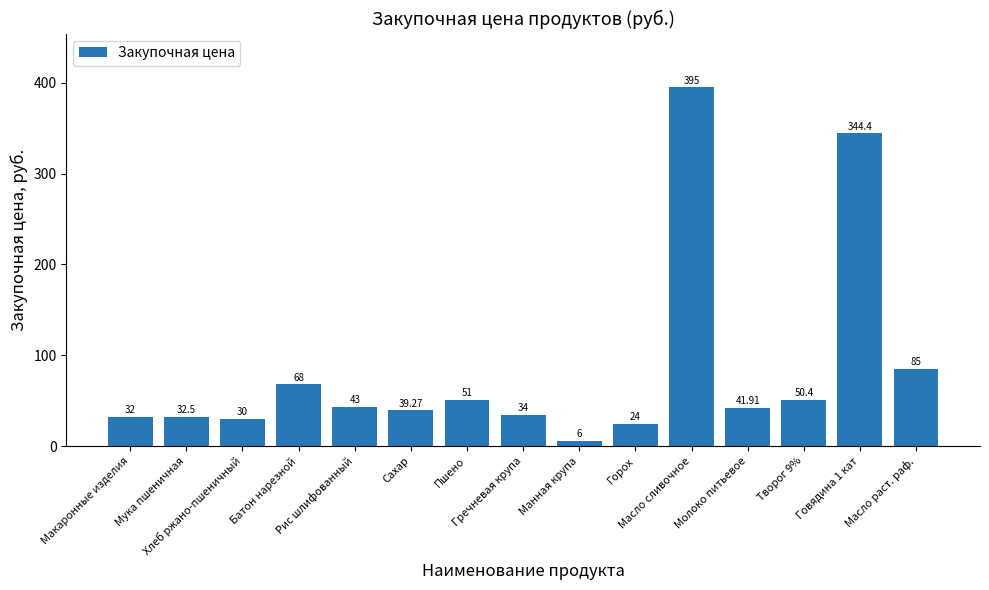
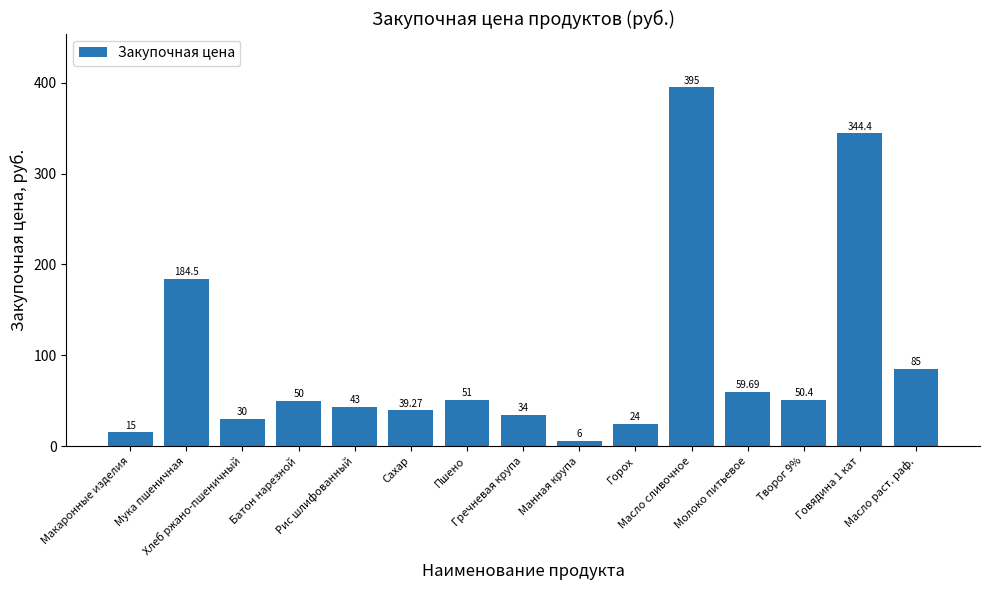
Макаронные изделия: 32 -> 15
Мука пшеничная: 32.5 -> 184.5
Батон нарезной: 68 -> 50
Молоко питьевое: 41.91 -> 59.69
